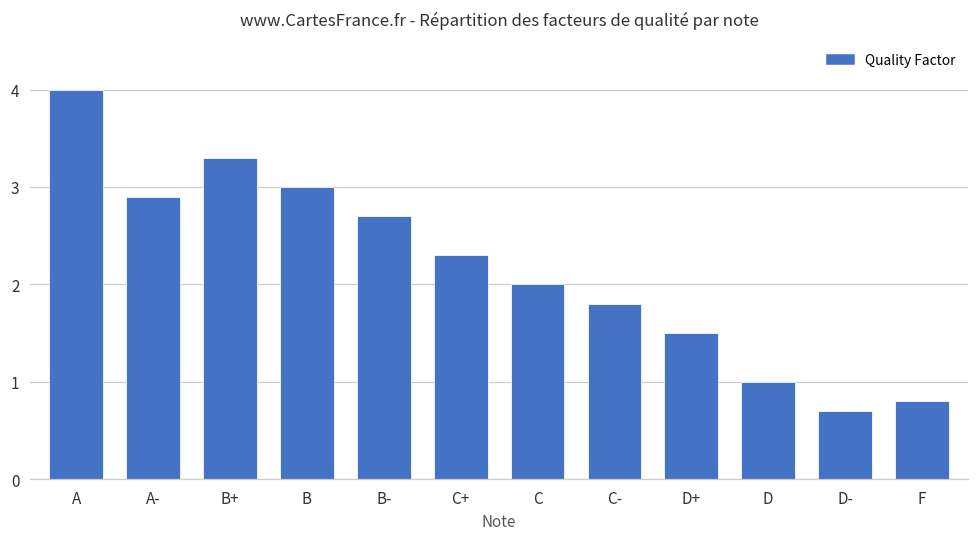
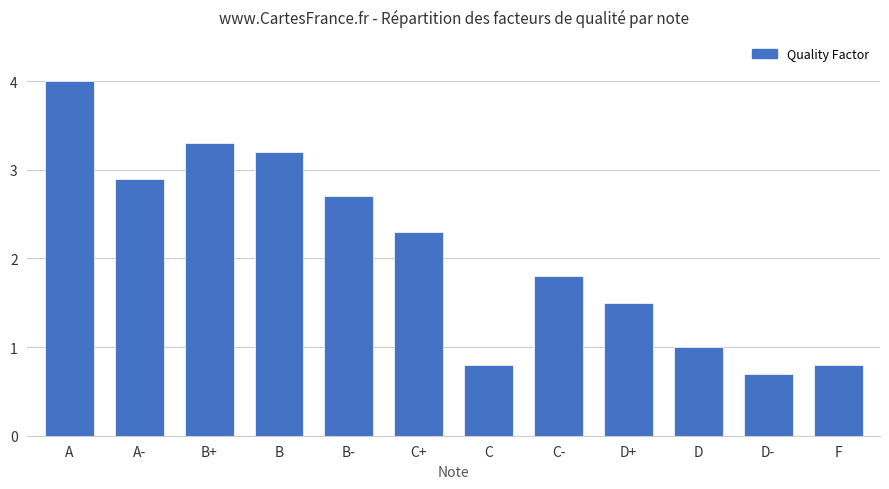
B: 3.0 -> 3.2
C: 2.0 -> 0.8
